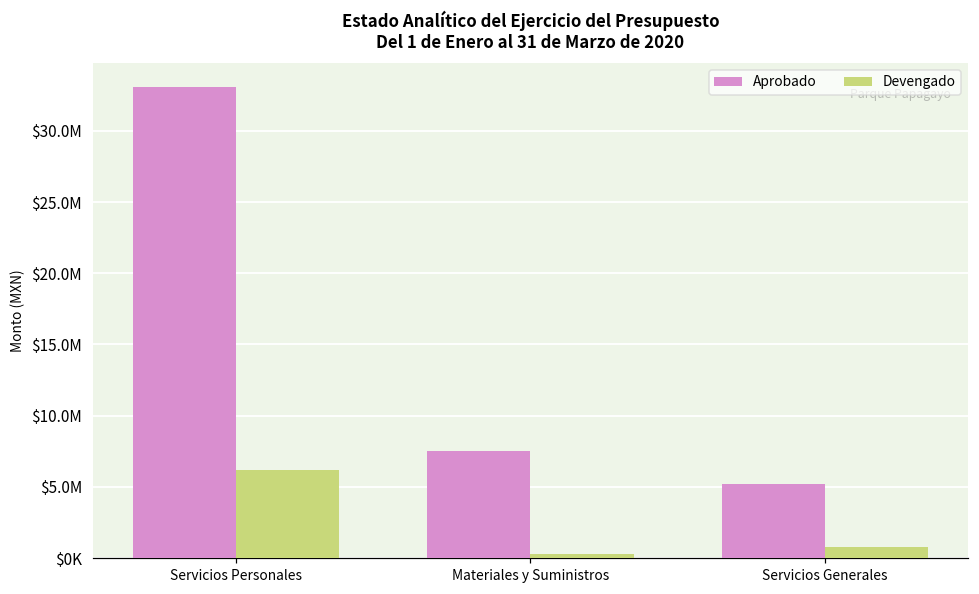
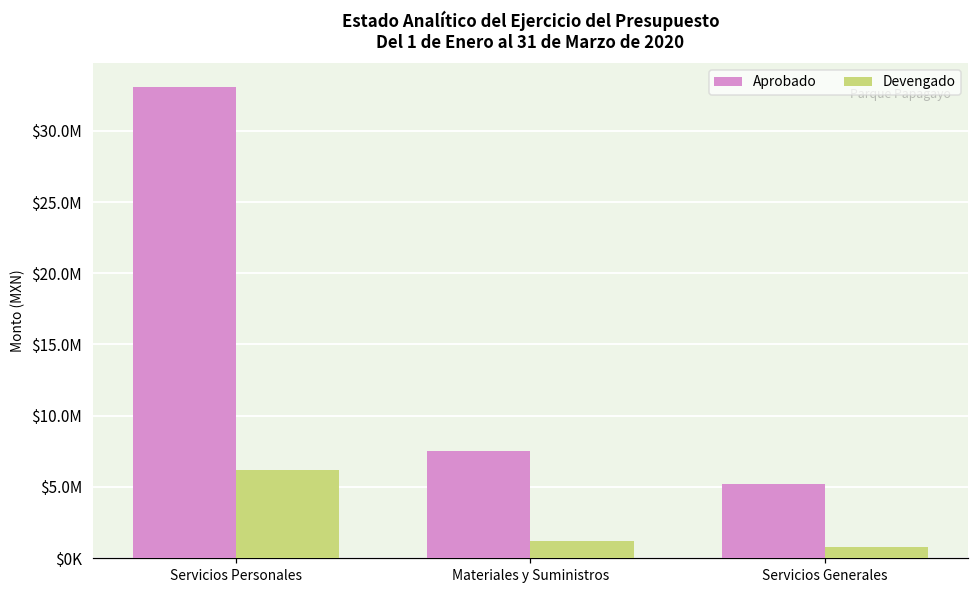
Devengado, Materiales y Suministros: $300000 -> $1200000
